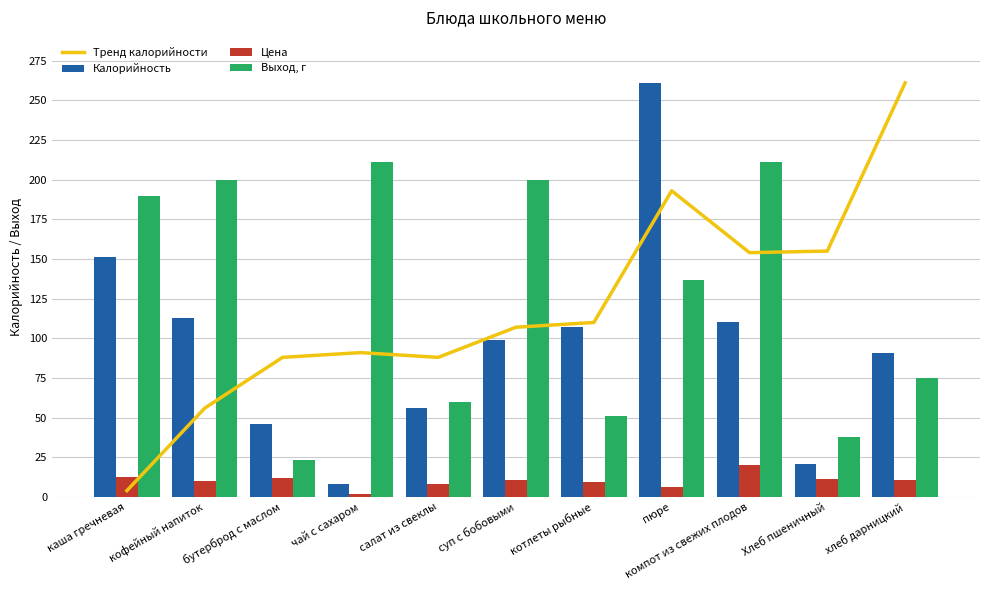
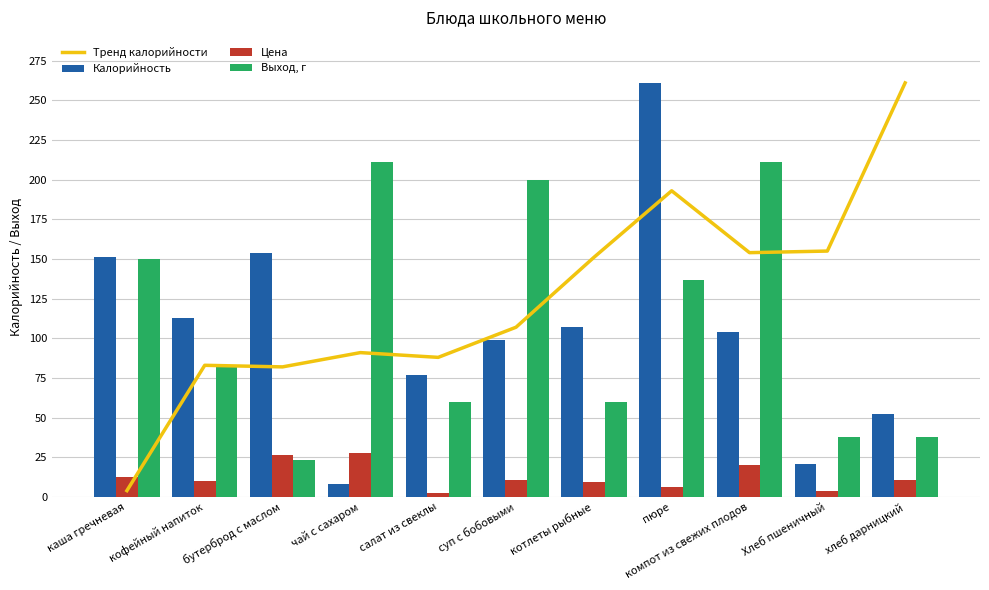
Выход, г, каша гречневая: 190 -> 150
Тренд калорийности, кофейный напиток: 56 -> 83
Выход, г, кофейный напиток: 200 -> 82
Калорийность, бутерброд с маслом: 46 -> 154
Цена, бутерброд с маслом: 12 -> 27
Тренд калорийности, бутерброд с маслом: 88 -> 82
Цена, чай с сахаром: 2 -> 28
Калорийность, салат из свеклы: 56 -> 77
Цена, салат из свеклы: 8 -> 3
Тренд калорийности, котлеты рыбные: 110 -> 151
Выход, г, котлеты рыбные: 51 -> 60
Калорийность, компот из свежих плодов: 110 -> 104
Цена, Хлеб пшеничный: 11 -> 4
Калорийность, хлеб дарницкий: 91 -> 52
Выход, г, хлеб дарницкий: 75 -> 38
